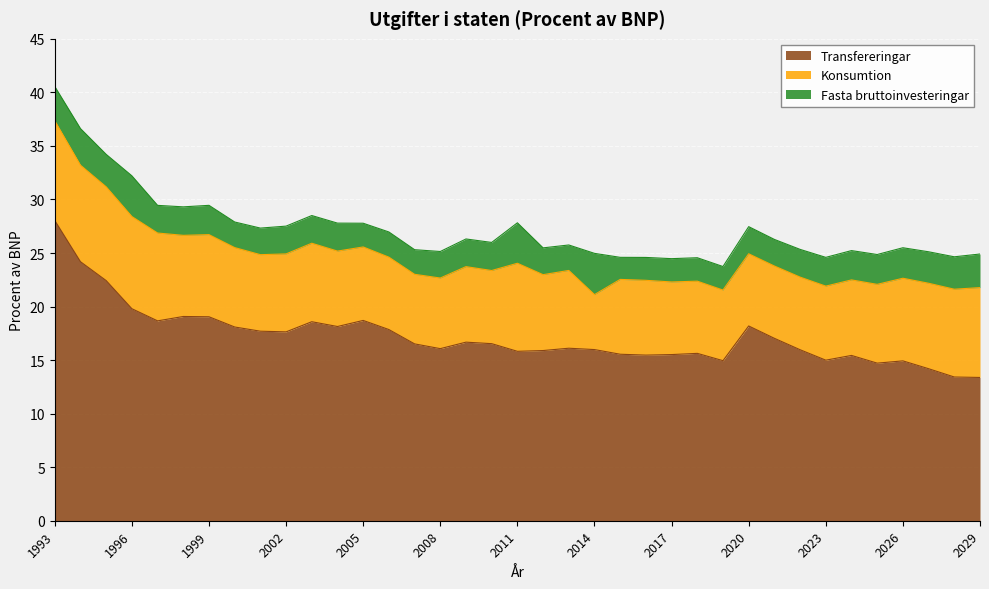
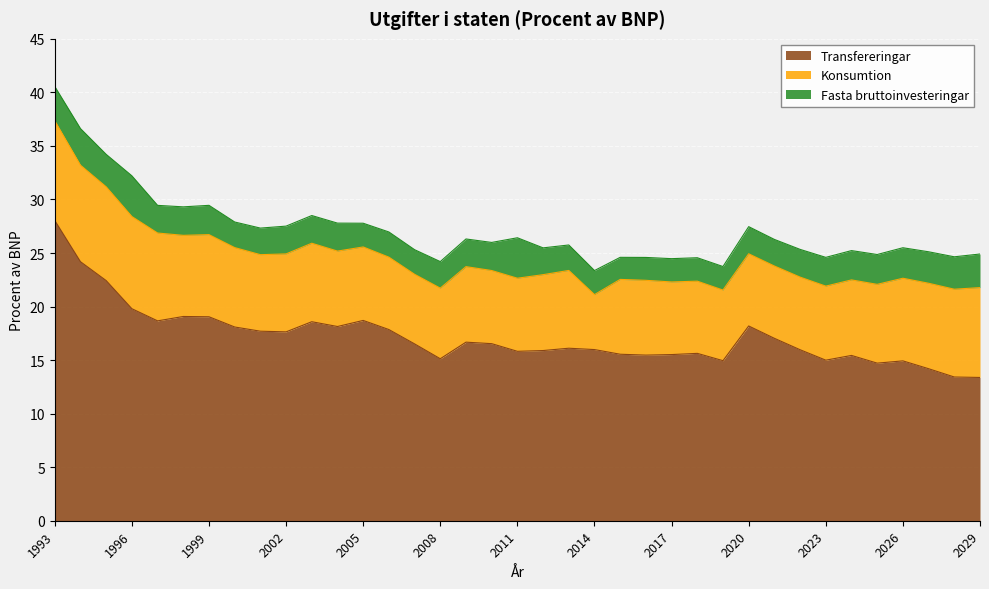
Transfereringar, 2008: 16.1 -> 15.1
Konsumtion, 2011: 8.2 -> 6.8
Fasta bruttoinvesteringar, 2014: 3.9 -> 2.2
